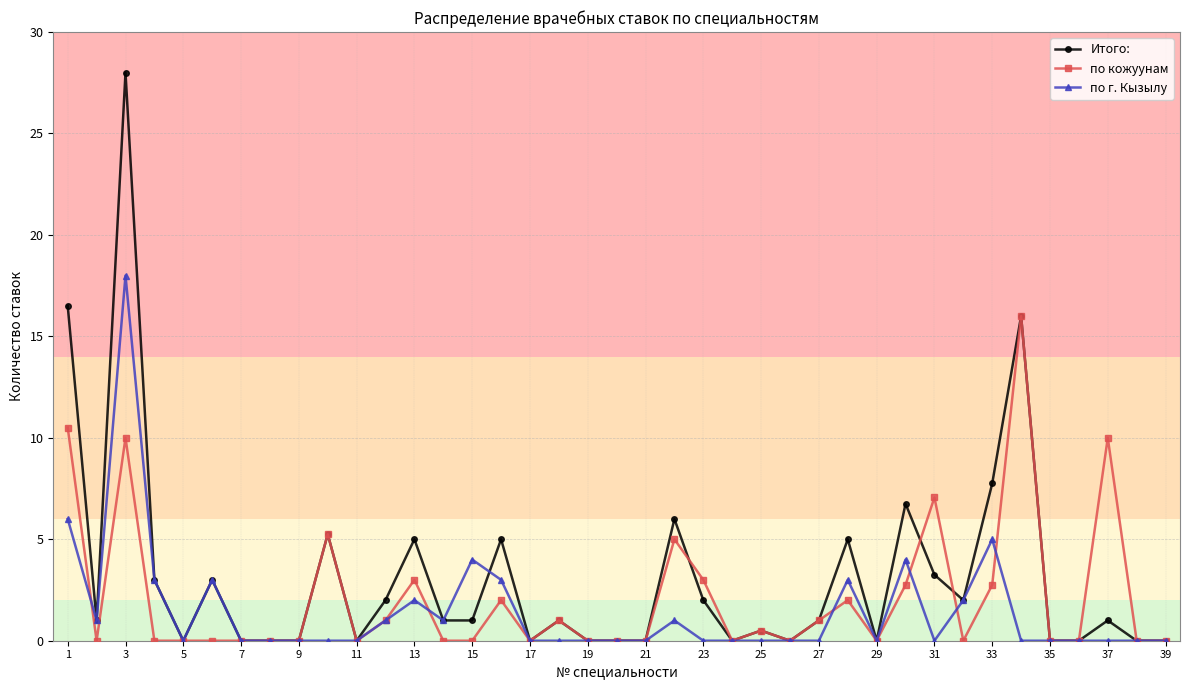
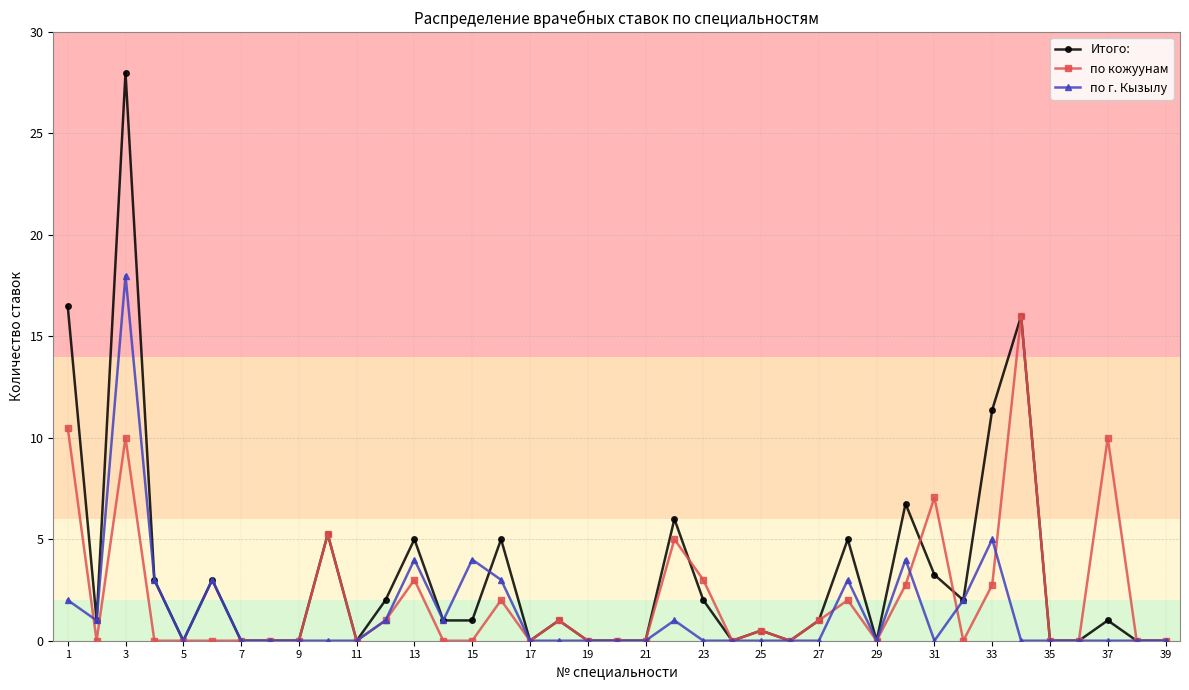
по г. Кызылу, 1: 6 -> 2
по г. Кызылу, 13: 2 -> 4
Итого:, 33: 7.8 -> 11.4
